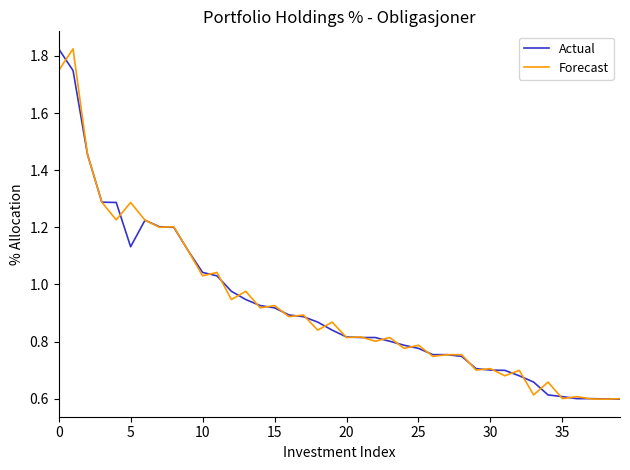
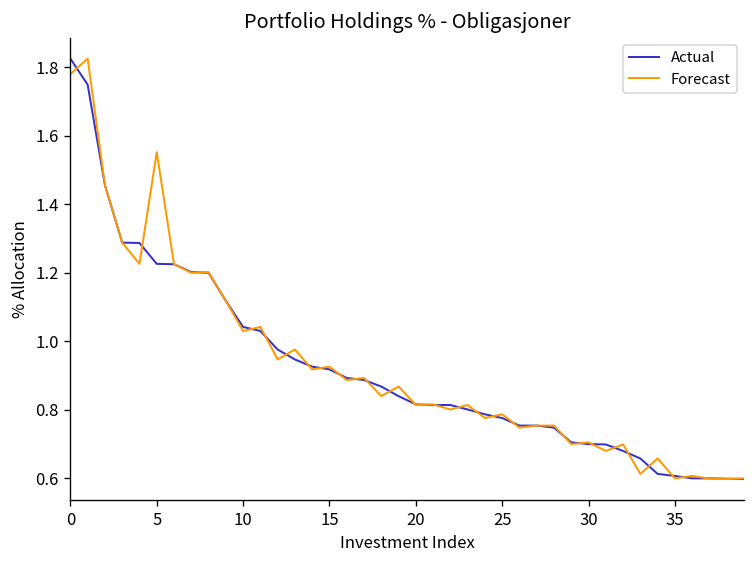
Forecast, 0: 1.75 -> 1.78
Actual, 5: 1.13 -> 1.23
Forecast, 5: 1.29 -> 1.55
